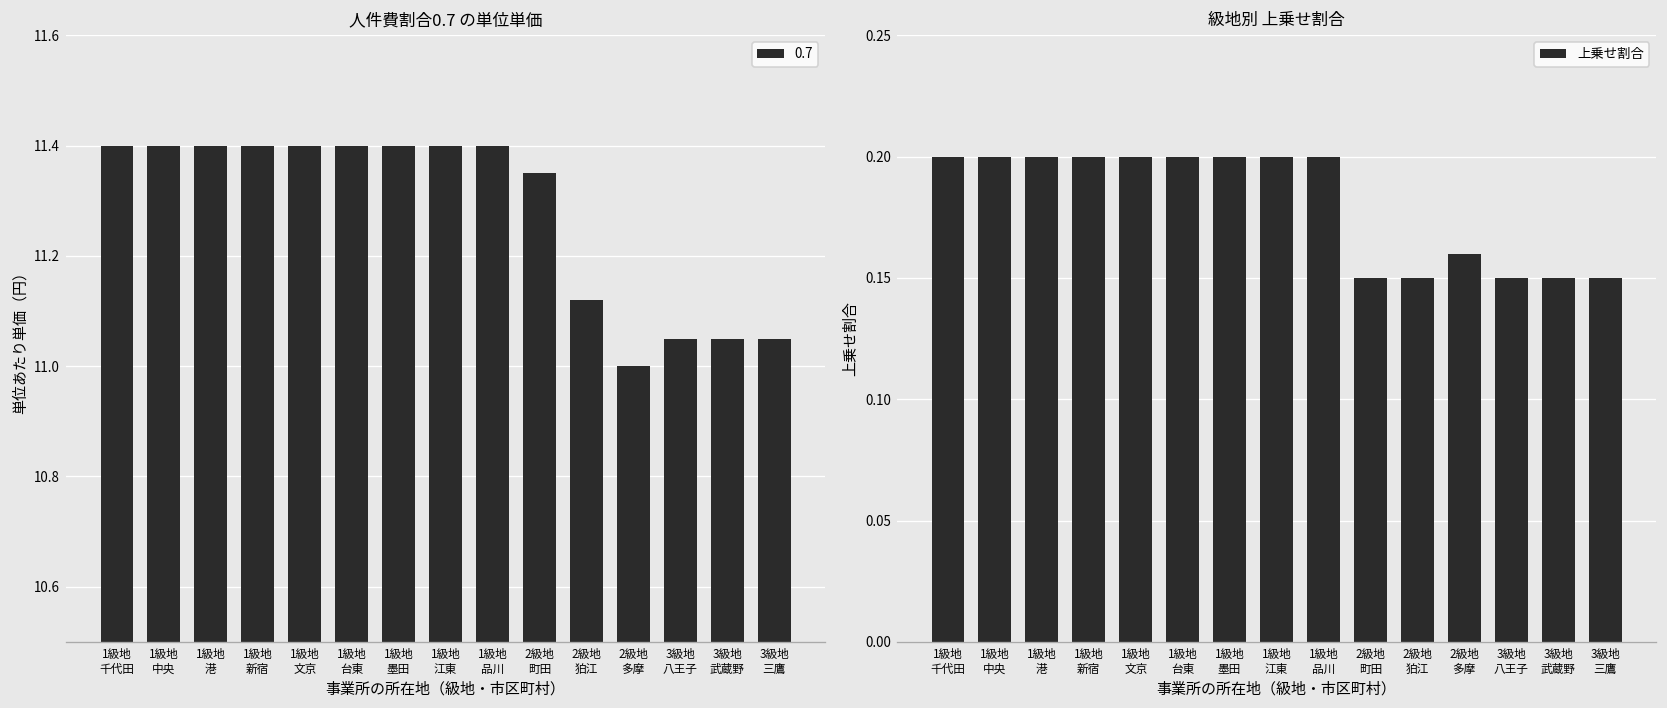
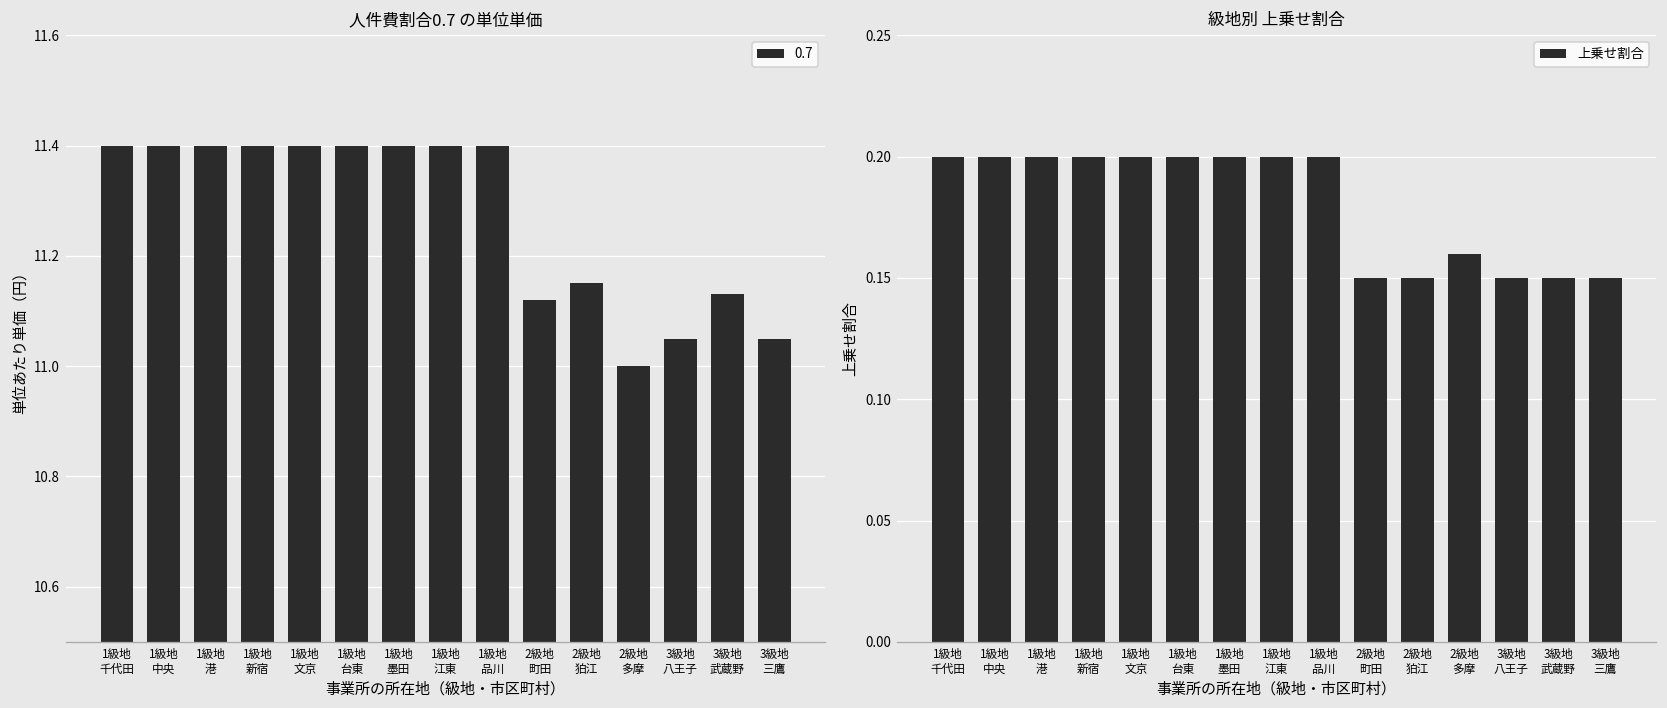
人件費割合0.7 の単位単価, 2級地 町田: 11.35 -> 11.12
人件費割合0.7 の単位単価, 2級地 狛江: 11.12 -> 11.15
人件費割合0.7 の単位単価, 3級地 武蔵野: 11.05 -> 11.13
